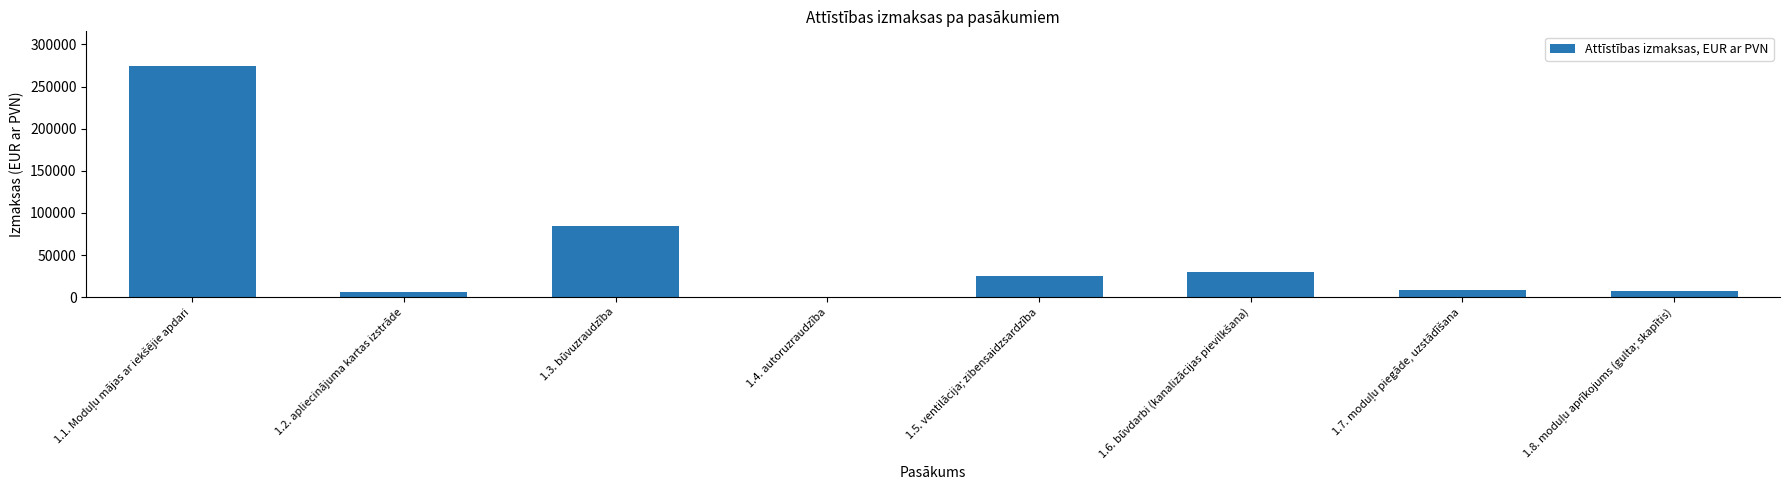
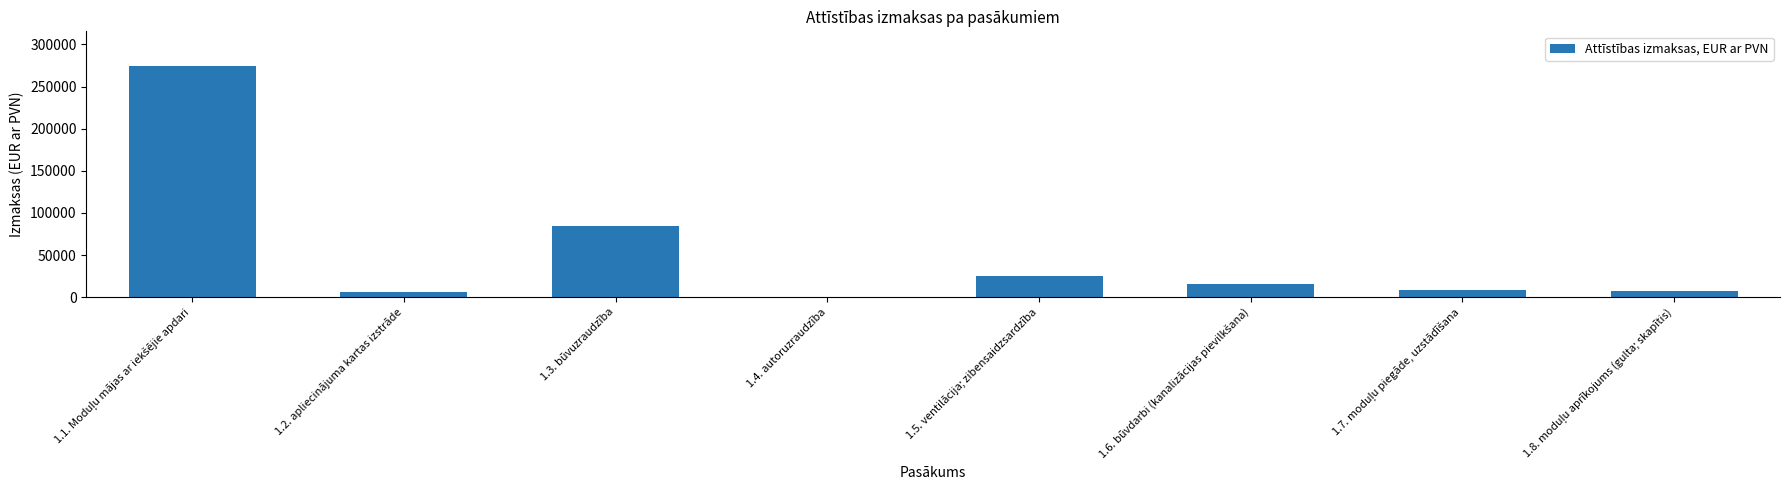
1.6. būvdarbi (kanalizācijas pievilkšana): 30000 -> 20000
